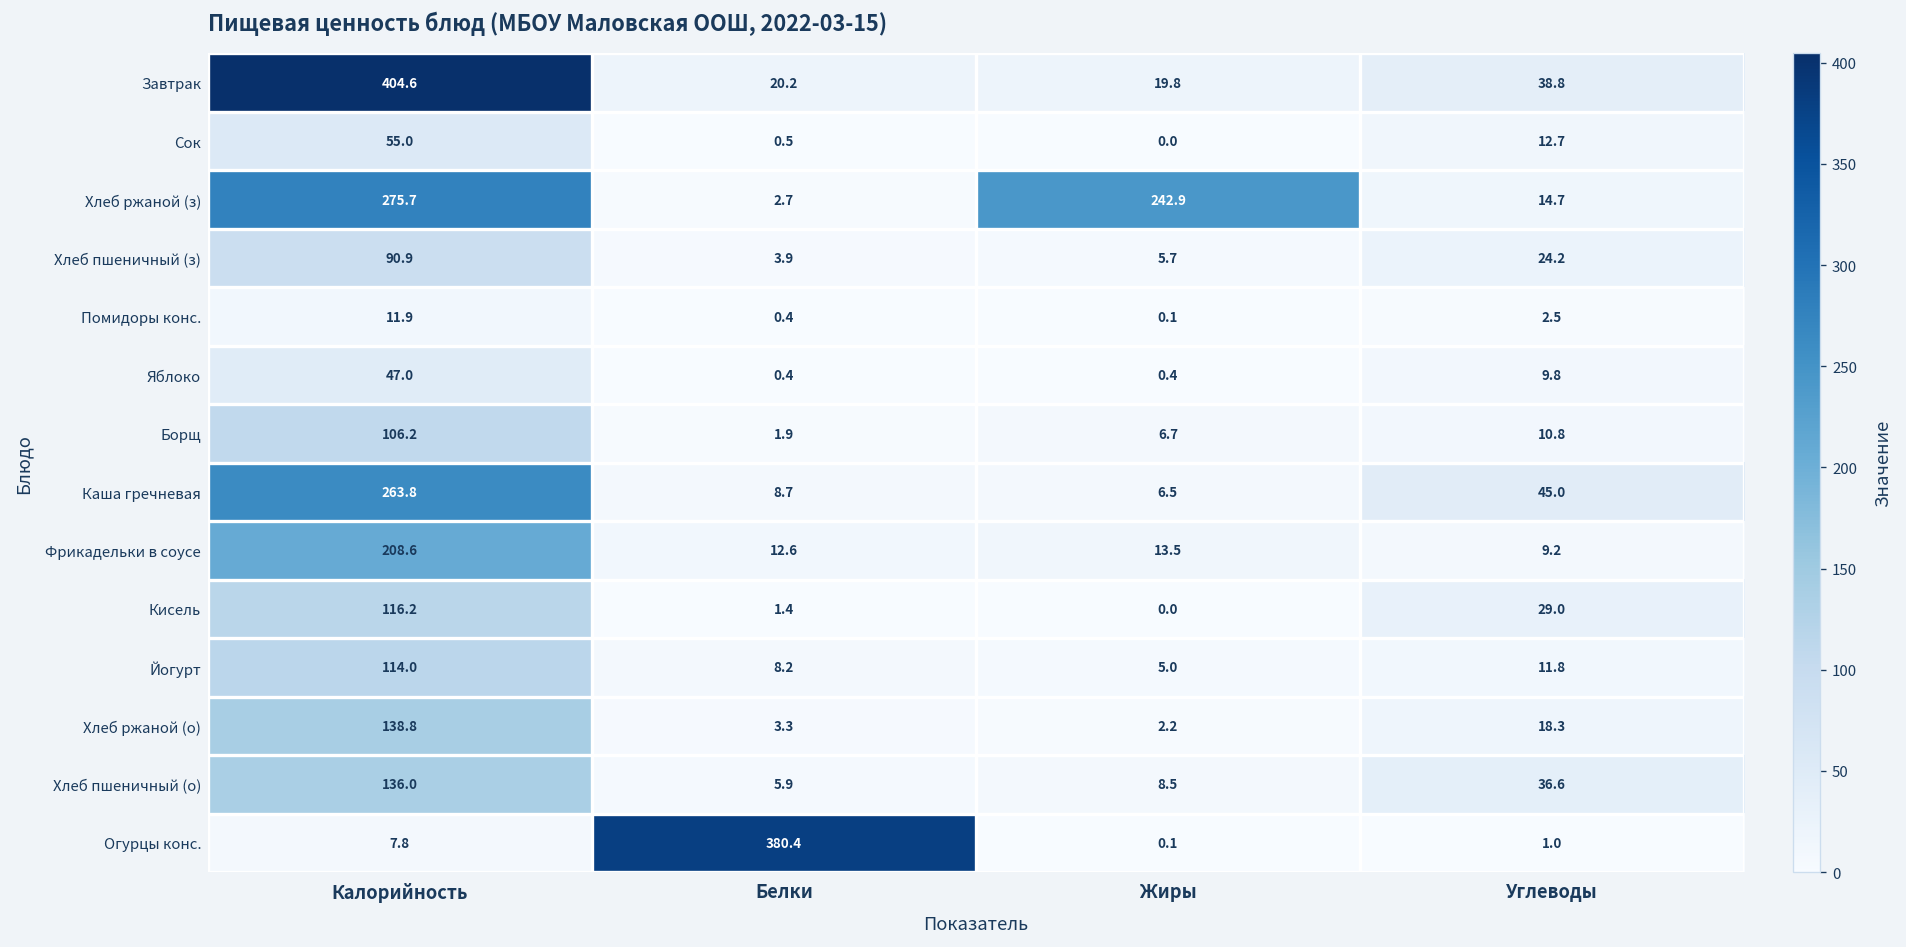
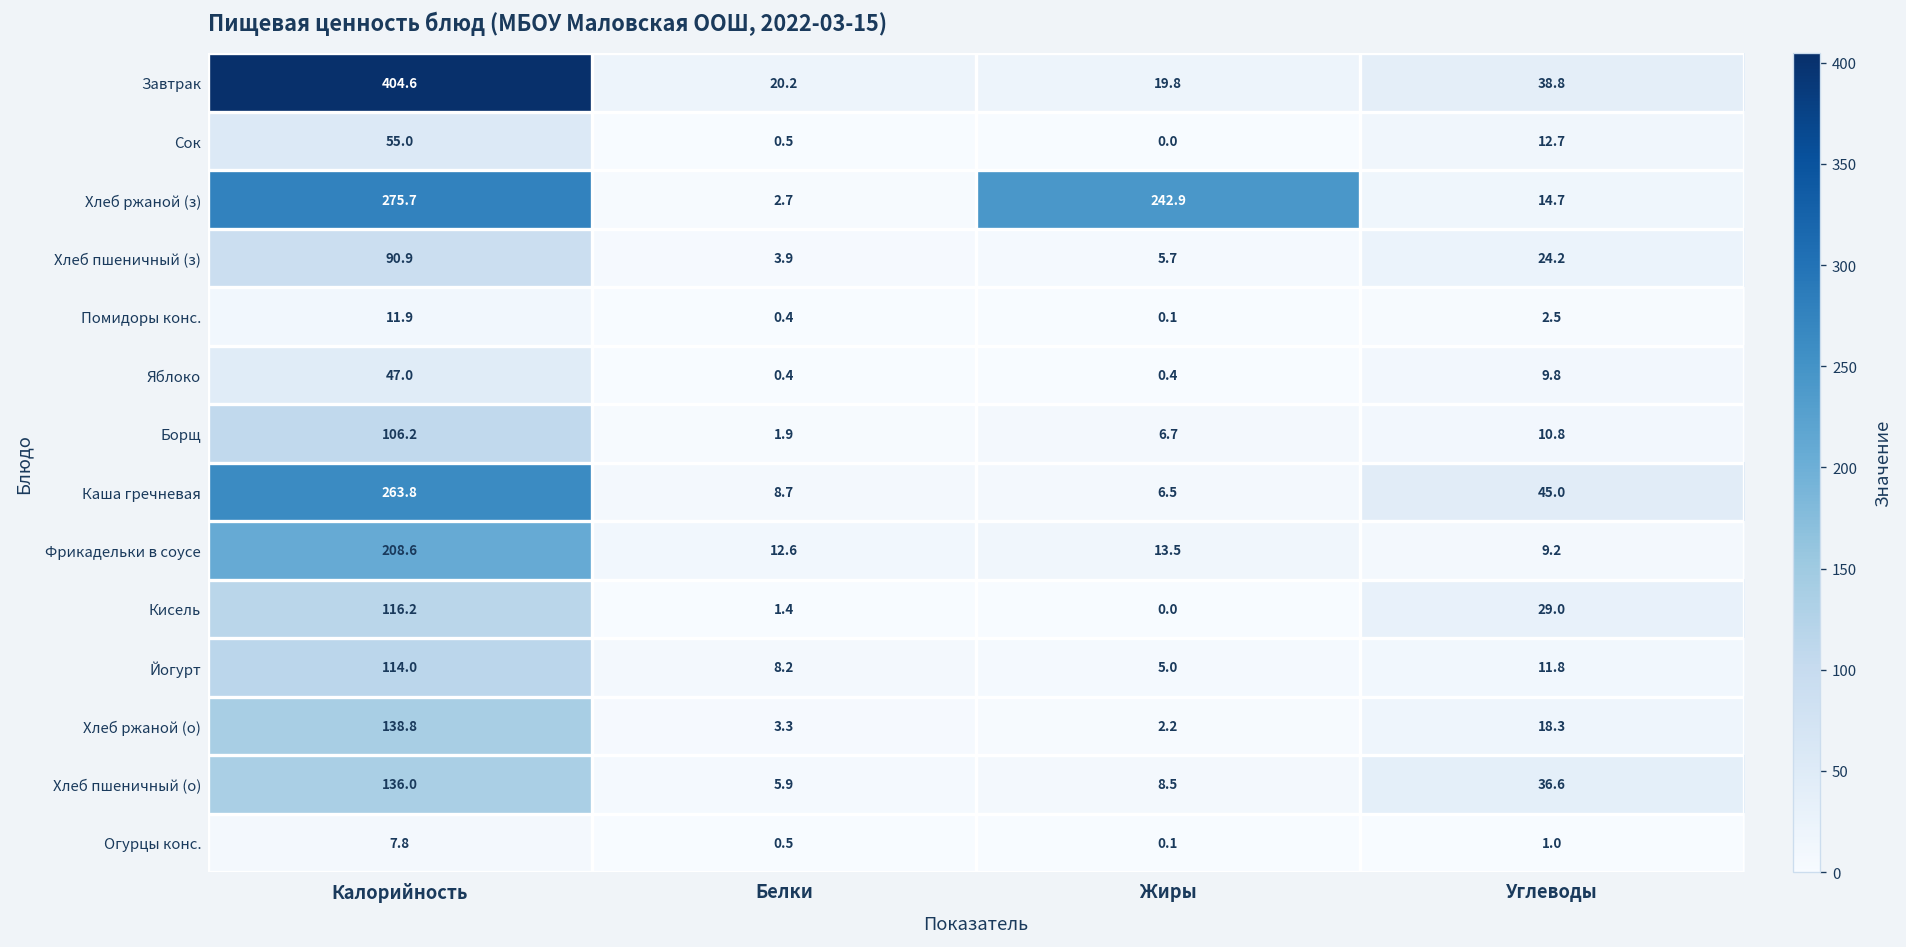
Огурцы конс., Белки: 380.4 -> 0.5
